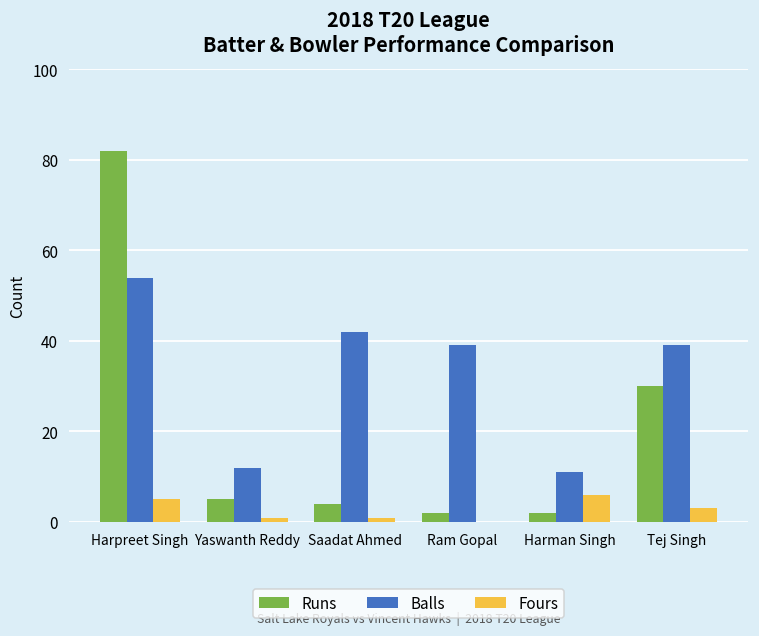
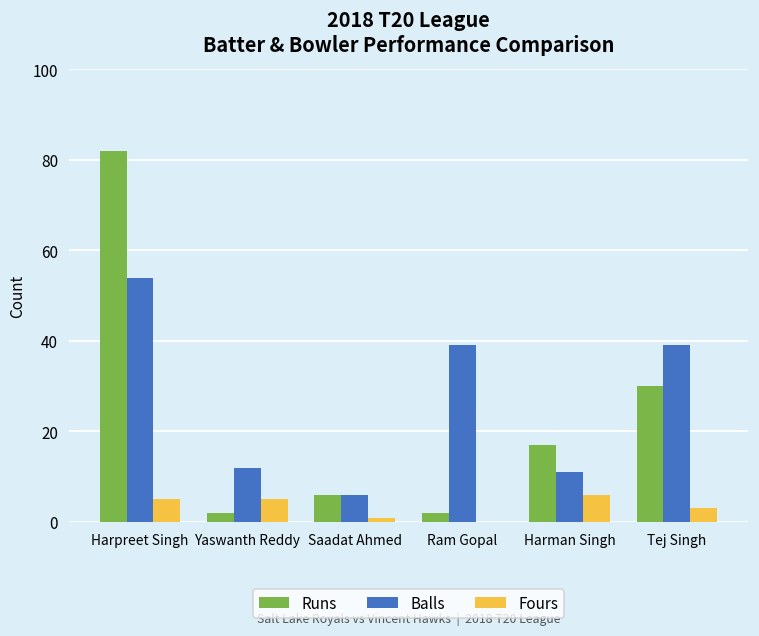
Runs, Yaswanth Reddy: 5 -> 2
Fours, Yaswanth Reddy: 1 -> 5
Runs, Saadat Ahmed: 4 -> 6
Balls, Saadat Ahmed: 42 -> 6
Runs, Harman Singh: 2 -> 17
